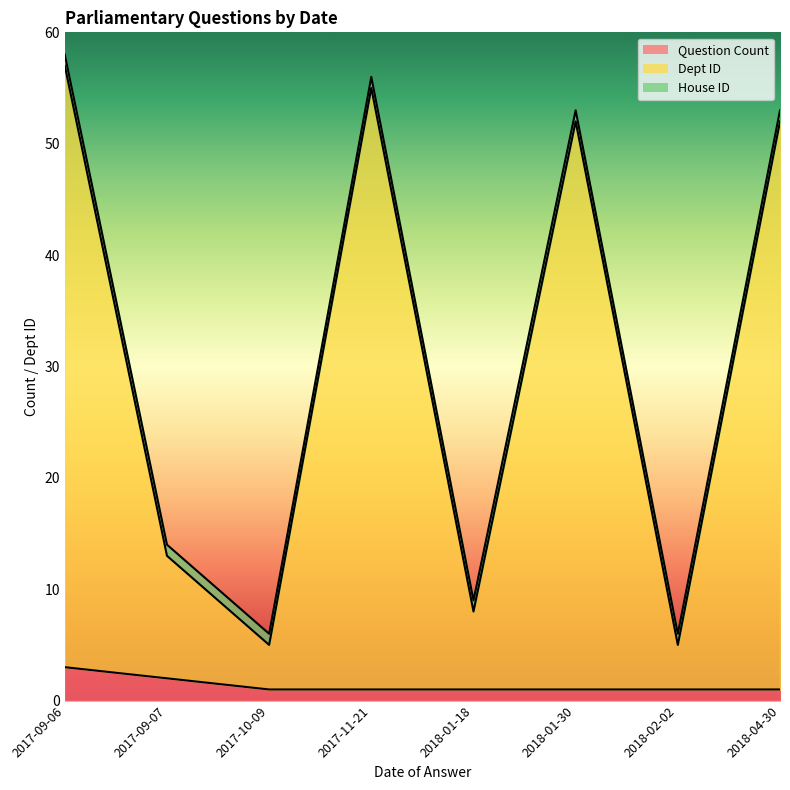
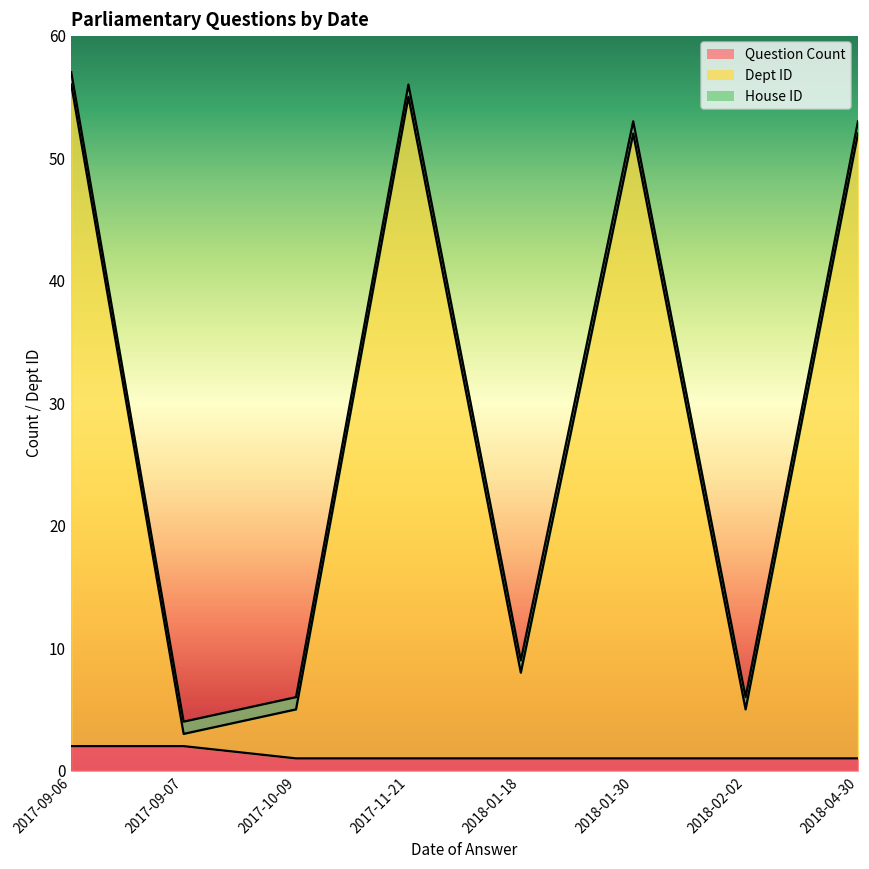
Question Count, 2017-09-06: 3 -> 2
Dept ID, 2017-09-07: 11 -> 1
